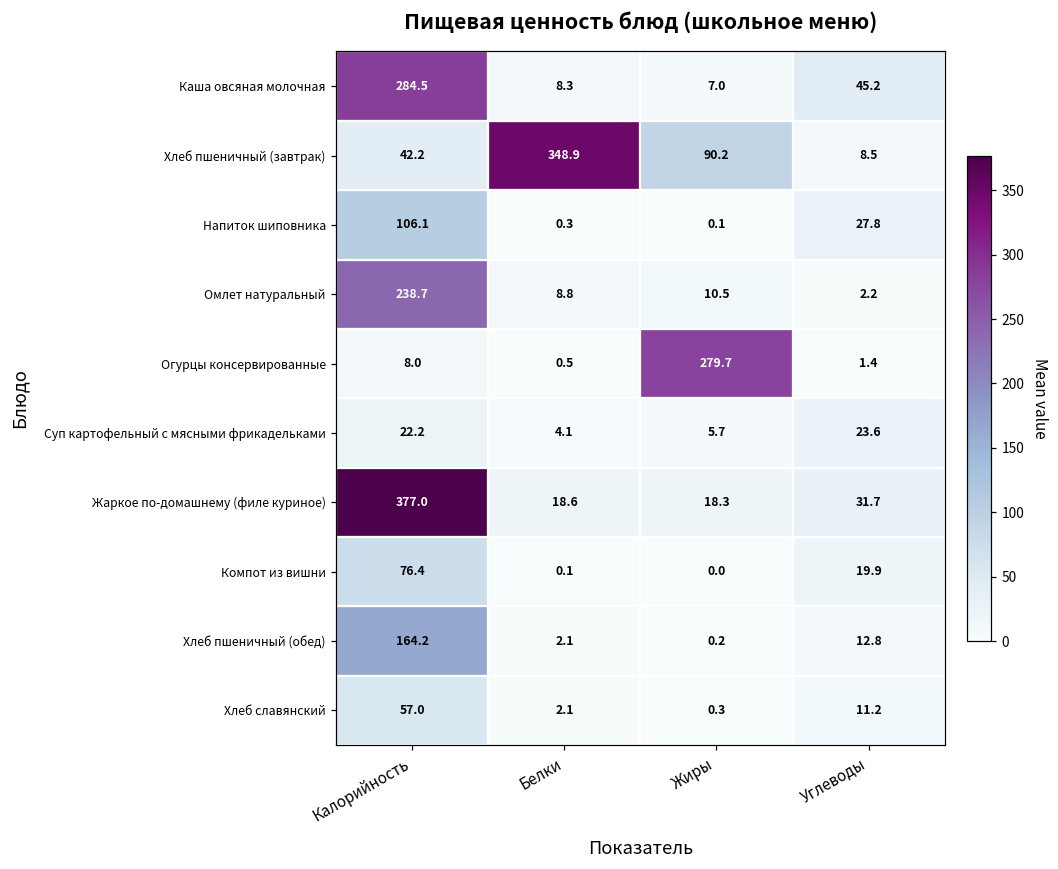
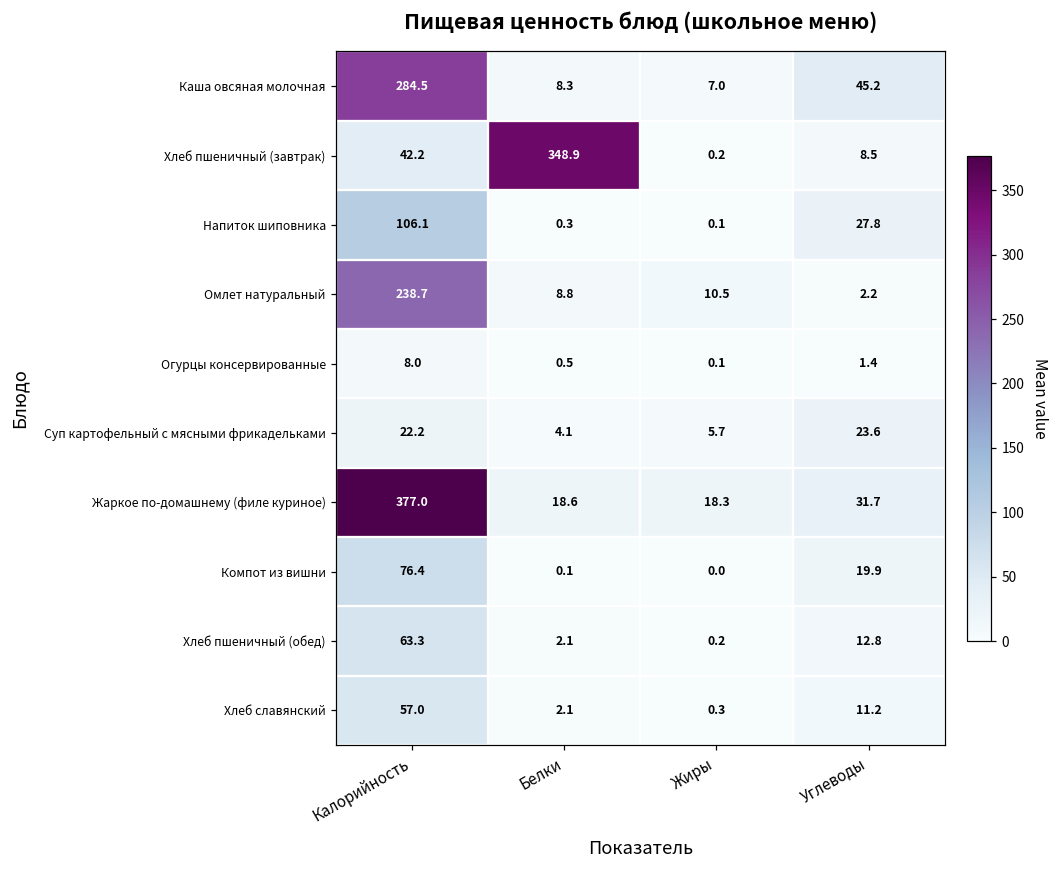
Хлеб пшеничный (завтрак), Жиры: 90.2 -> 0.2
Огурцы консервированные, Жиры: 279.7 -> 0.1
Хлеб пшеничный (обед), Калорийность: 164.2 -> 63.3
